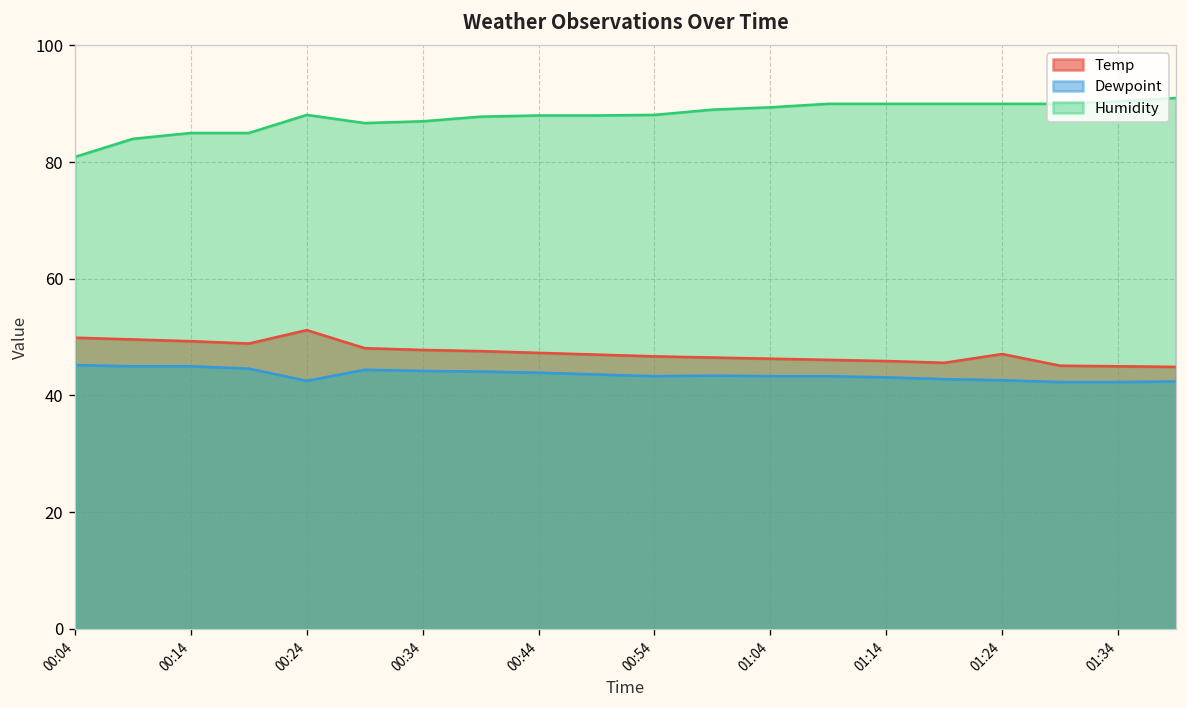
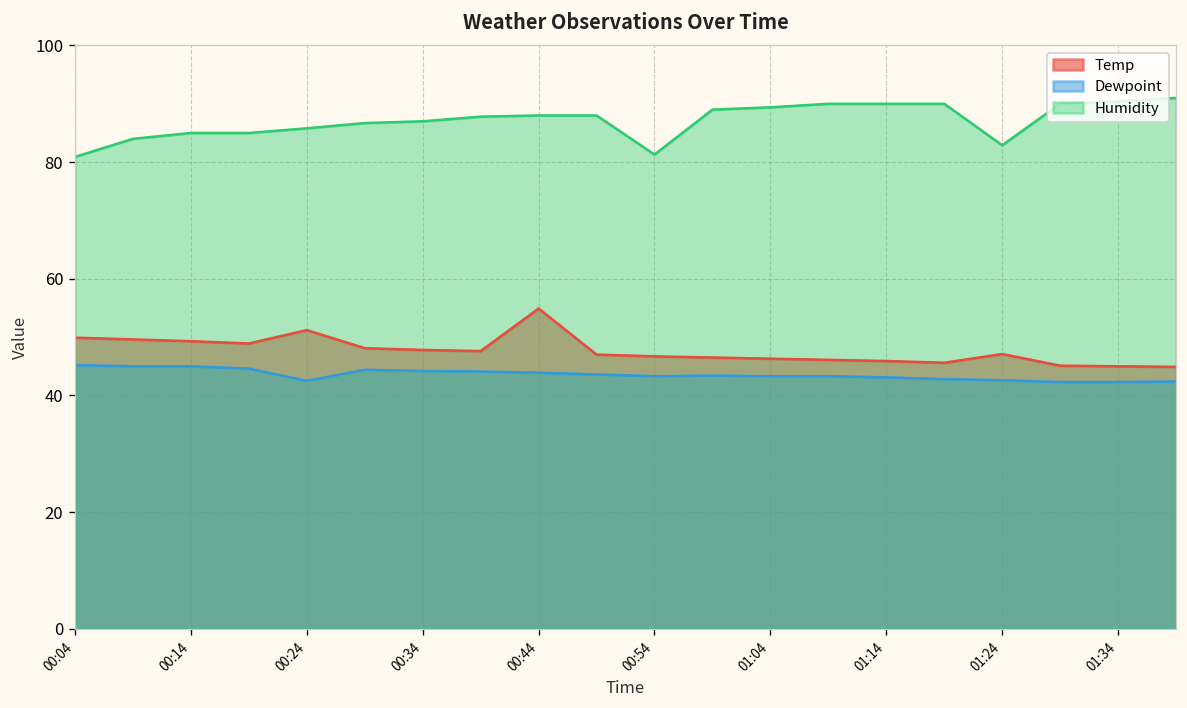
Humidity, 00:24: 88 -> 86
Temp, 00:44: 47 -> 55
Humidity, 00:54: 88 -> 81
Humidity, 01:24: 90 -> 83
